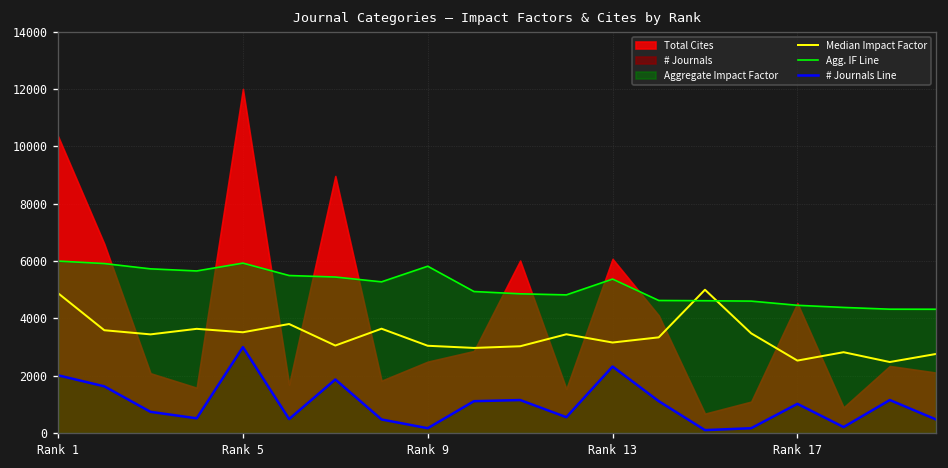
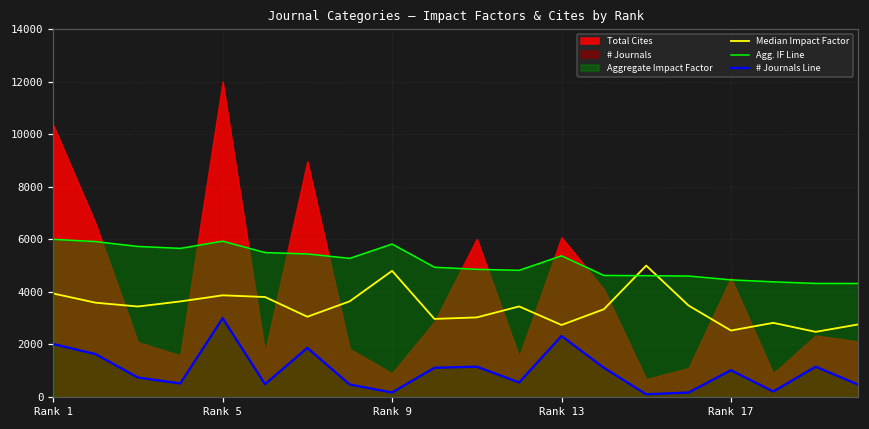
Median Impact Factor, Rank 1: 4900 -> 3900
Median Impact Factor, Rank 5: 3500 -> 3900
Median Impact Factor, Rank 9: 3000 -> 4800
Total Cites, Rank 9: 2500 -> 900
Median Impact Factor, Rank 13: 3200 -> 2700
